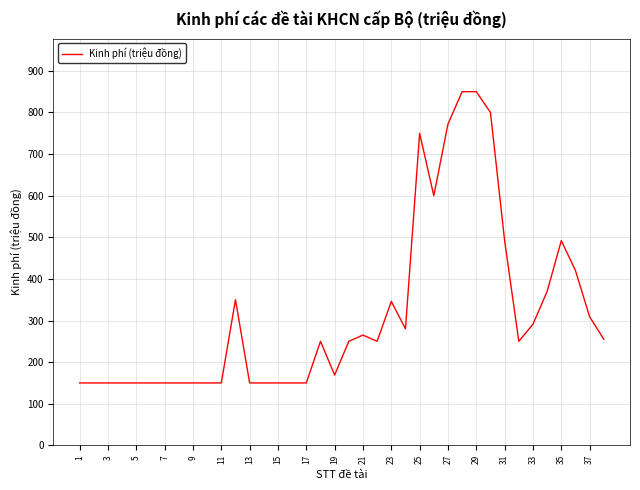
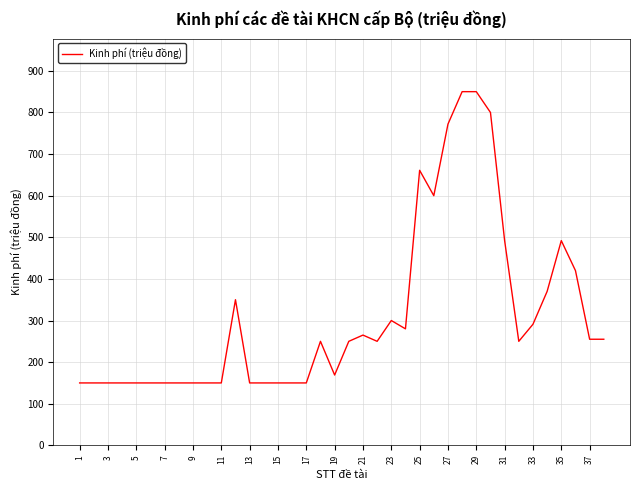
23: 350 -> 300
25: 750 -> 660
37: 310 -> 260
